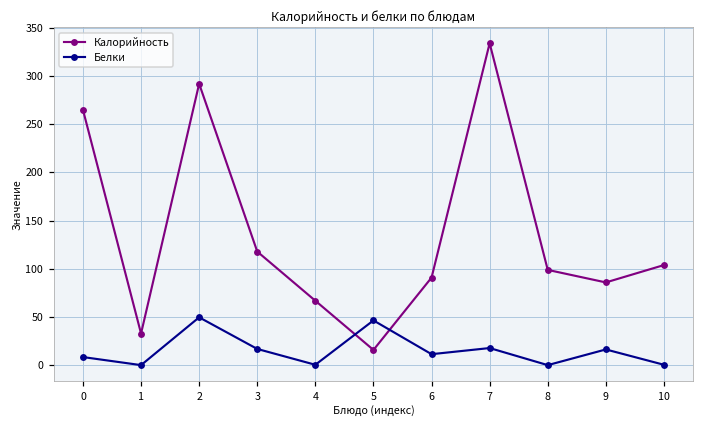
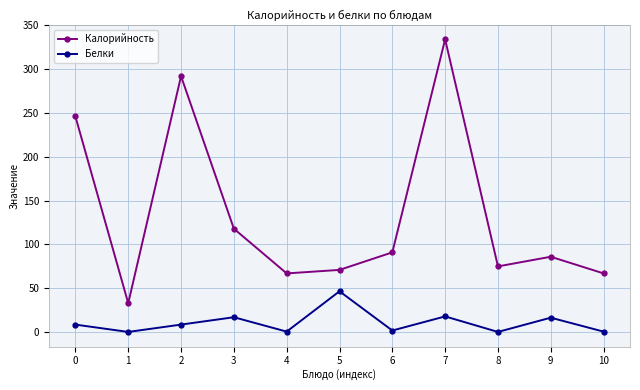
Калорийность, 0: 270 -> 250
Белки, 2: 50 -> 10
Калорийность, 5: 20 -> 70
Белки, 6: 10 -> 0
Калорийность, 8: 100 -> 80
Калорийность, 10: 100 -> 70
